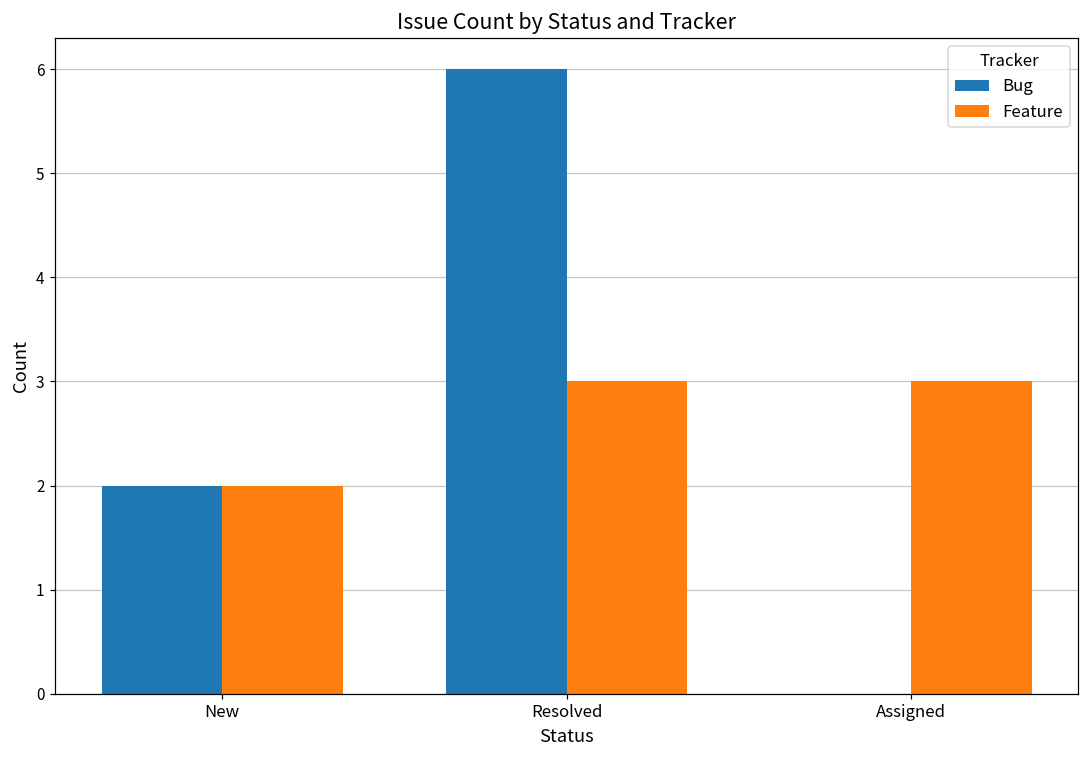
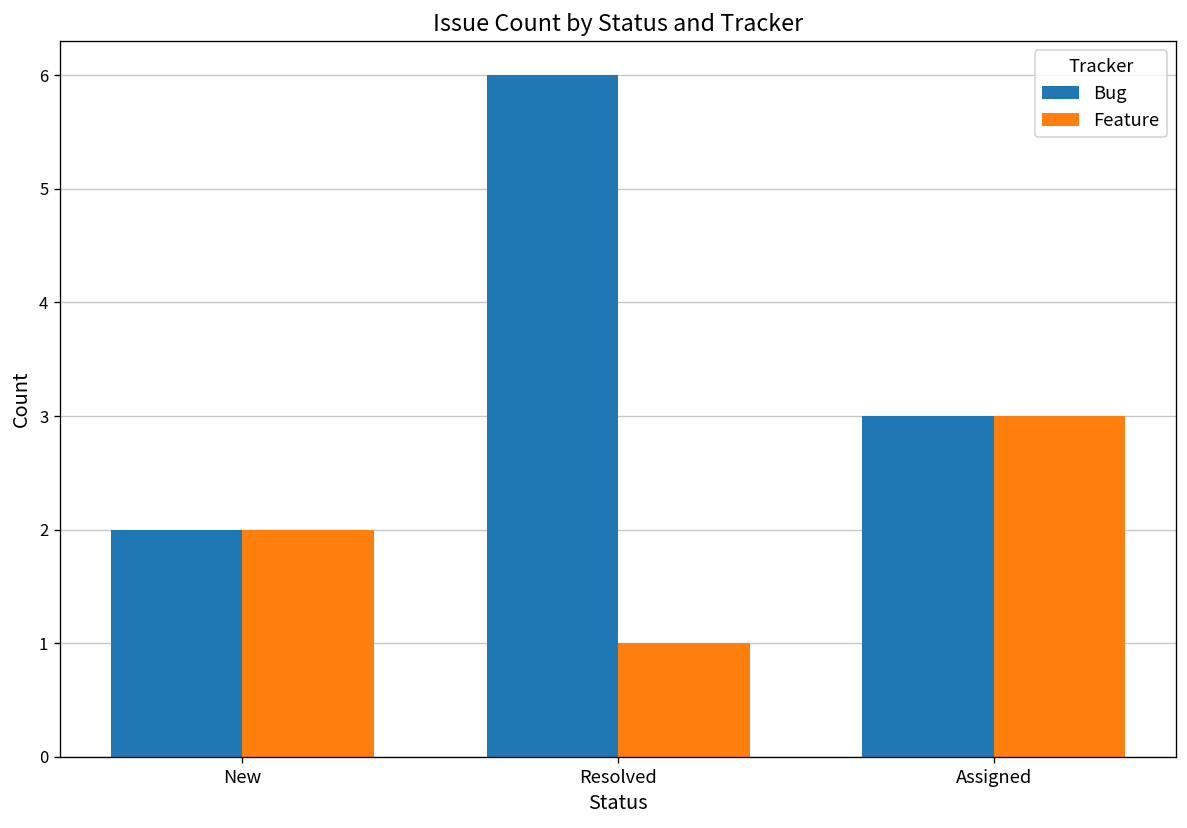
Feature, Resolved: 3 -> 1
Bug, Assigned: 0 -> 3
